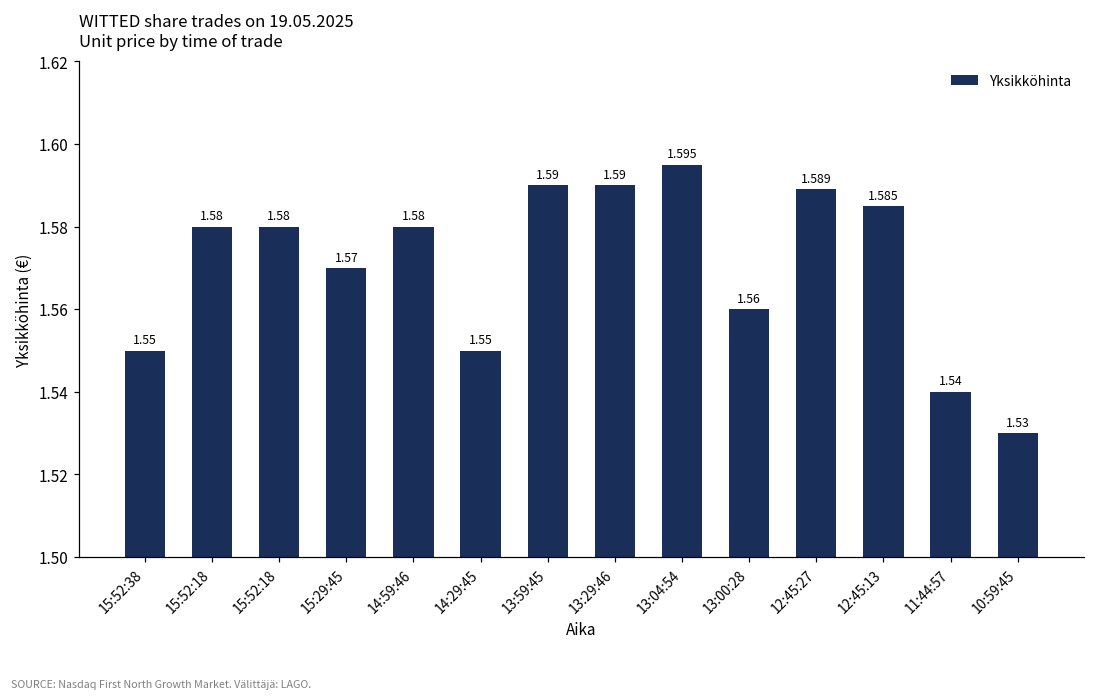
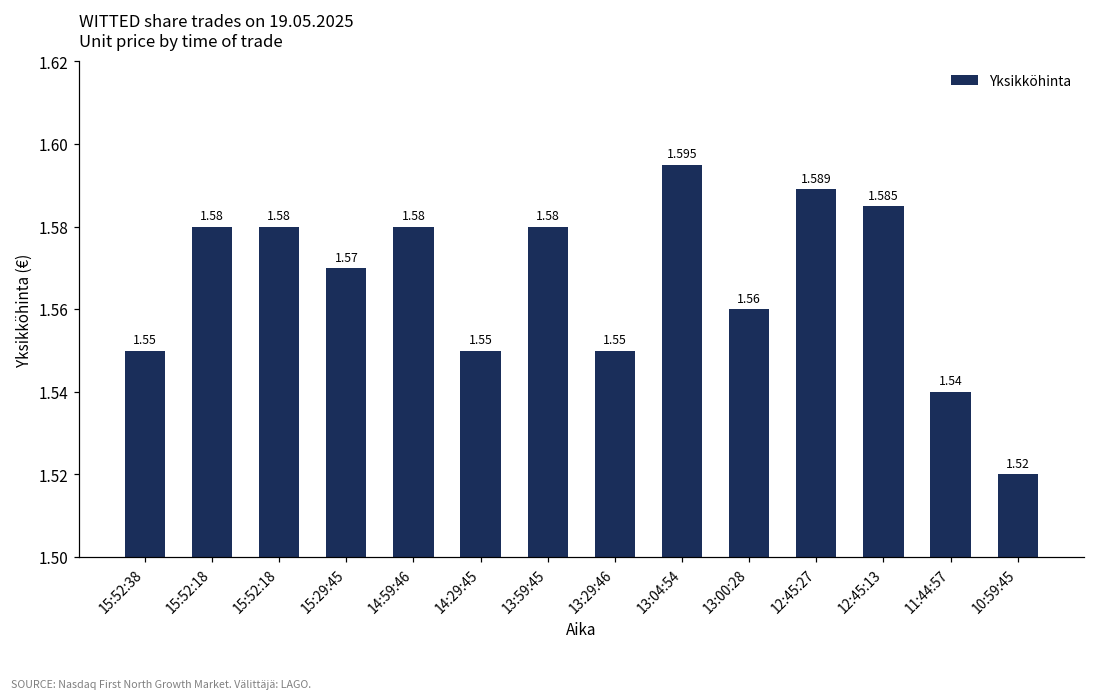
13:59:45: 1.59 -> 1.58
13:29:46: 1.59 -> 1.55
10:59:45: 1.53 -> 1.52
